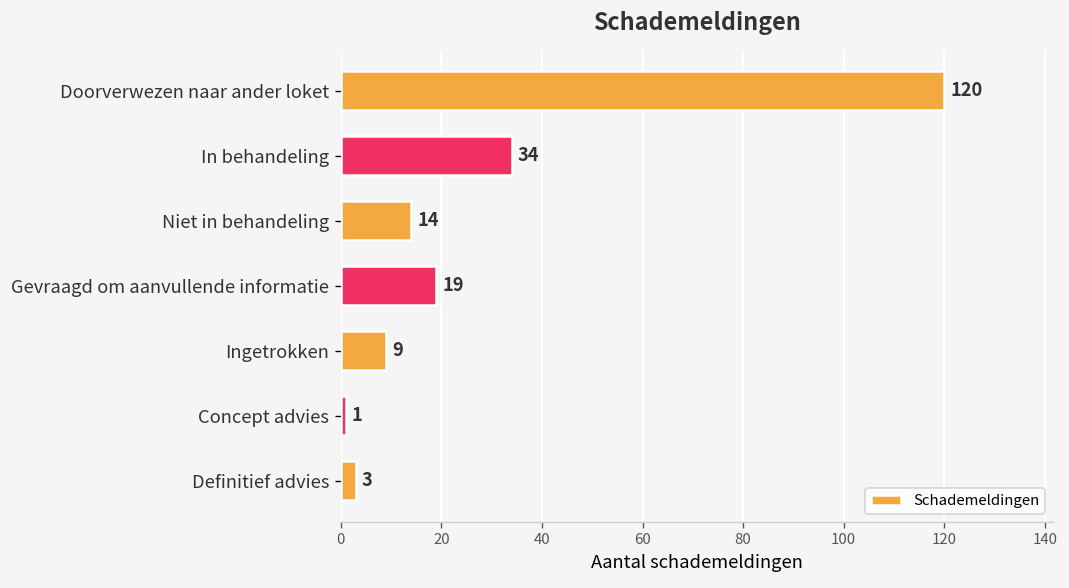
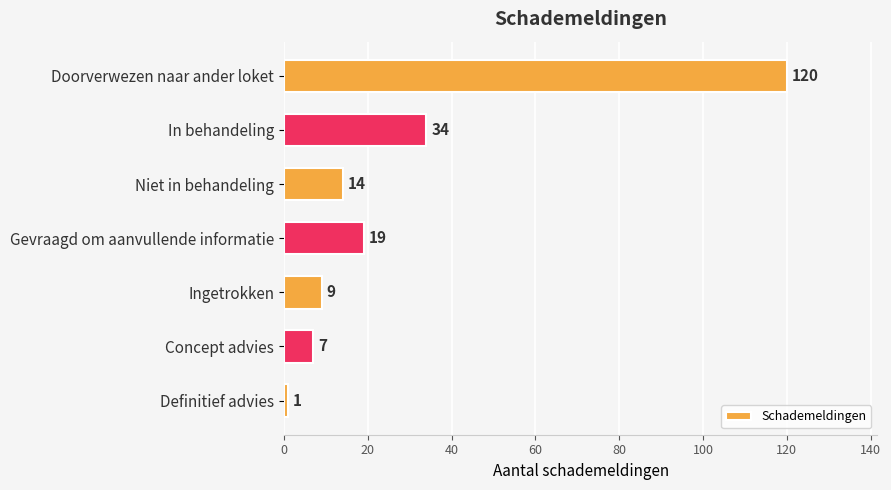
Concept advies: 1 -> 7
Definitief advies: 3 -> 1
